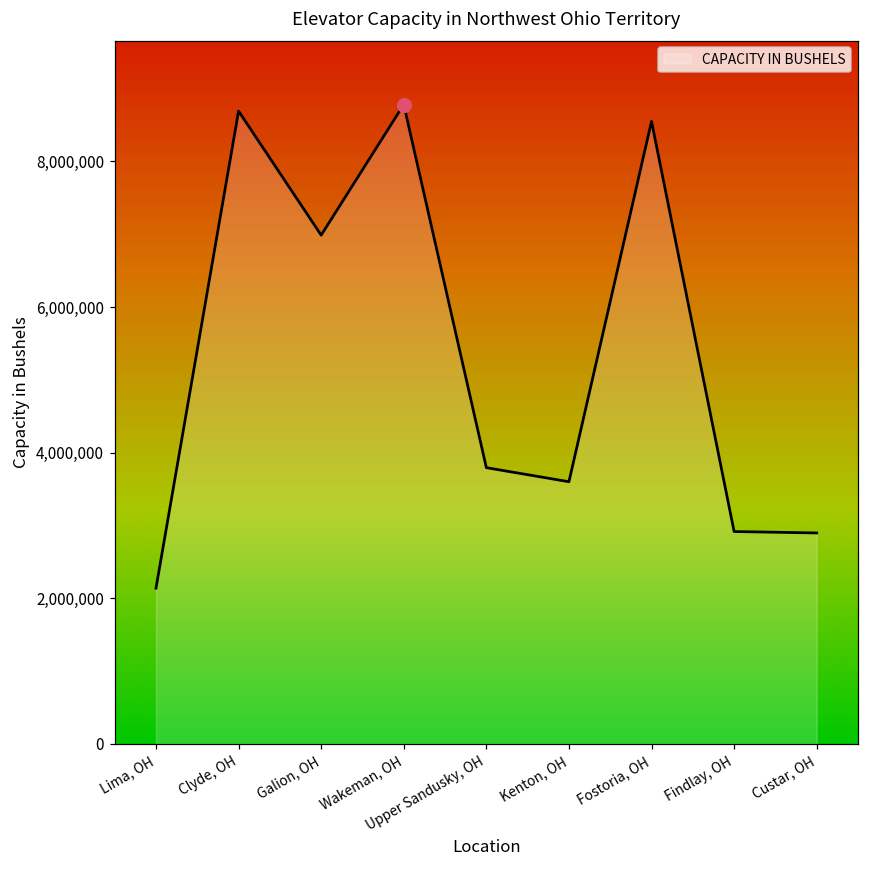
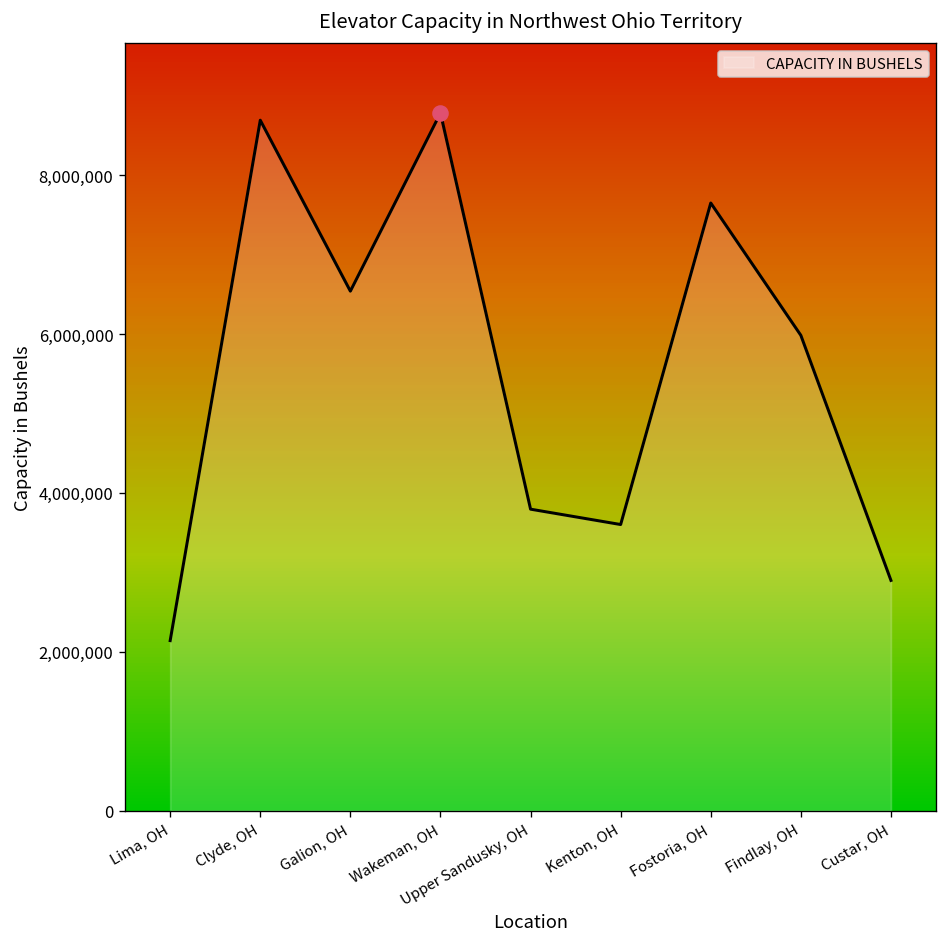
CAPACITY IN BUSHELS, Galion, OH: 7,000,000 -> 6,500,000
CAPACITY IN BUSHELS, Fostoria, OH: 8,600,000 -> 7,600,000
CAPACITY IN BUSHELS, Findlay, OH: 2,900,000 -> 6,000,000
